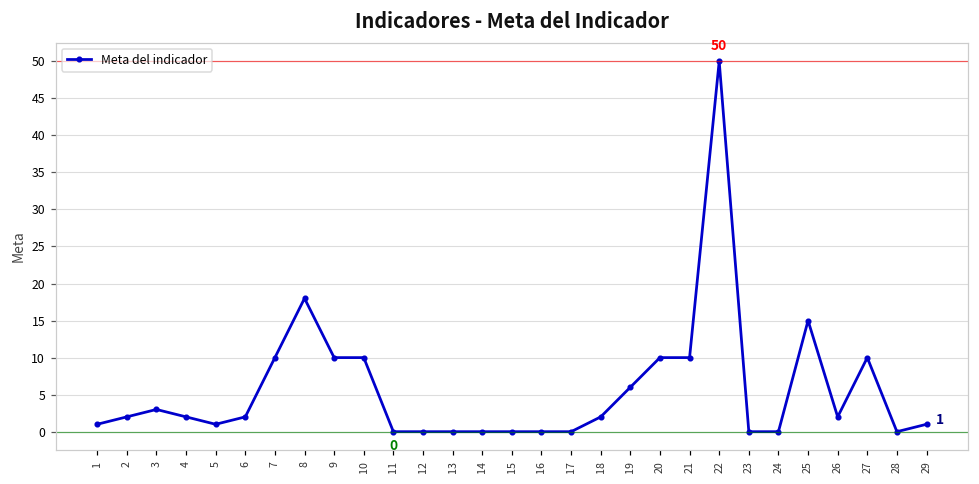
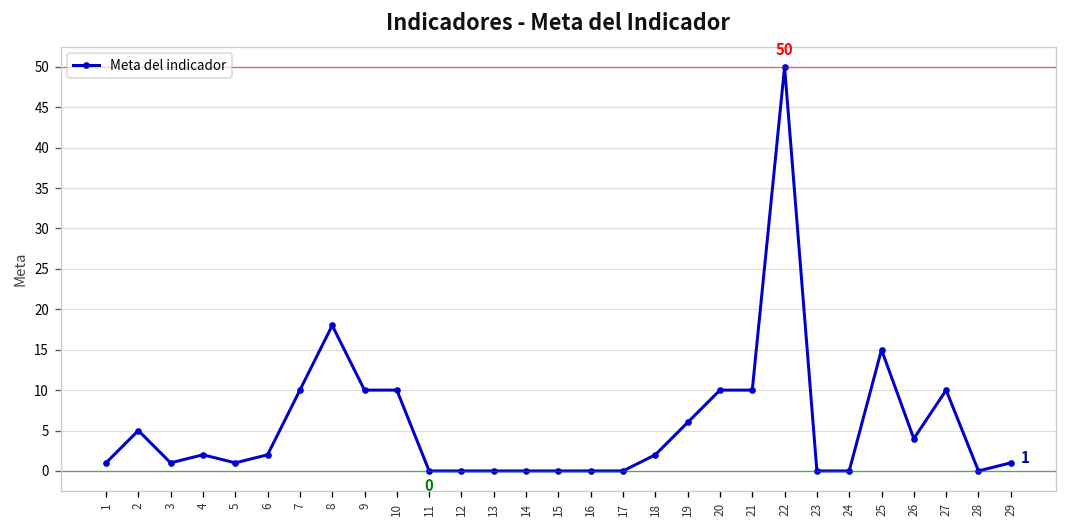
2: 2 -> 5
3: 3 -> 1
26: 2 -> 4
